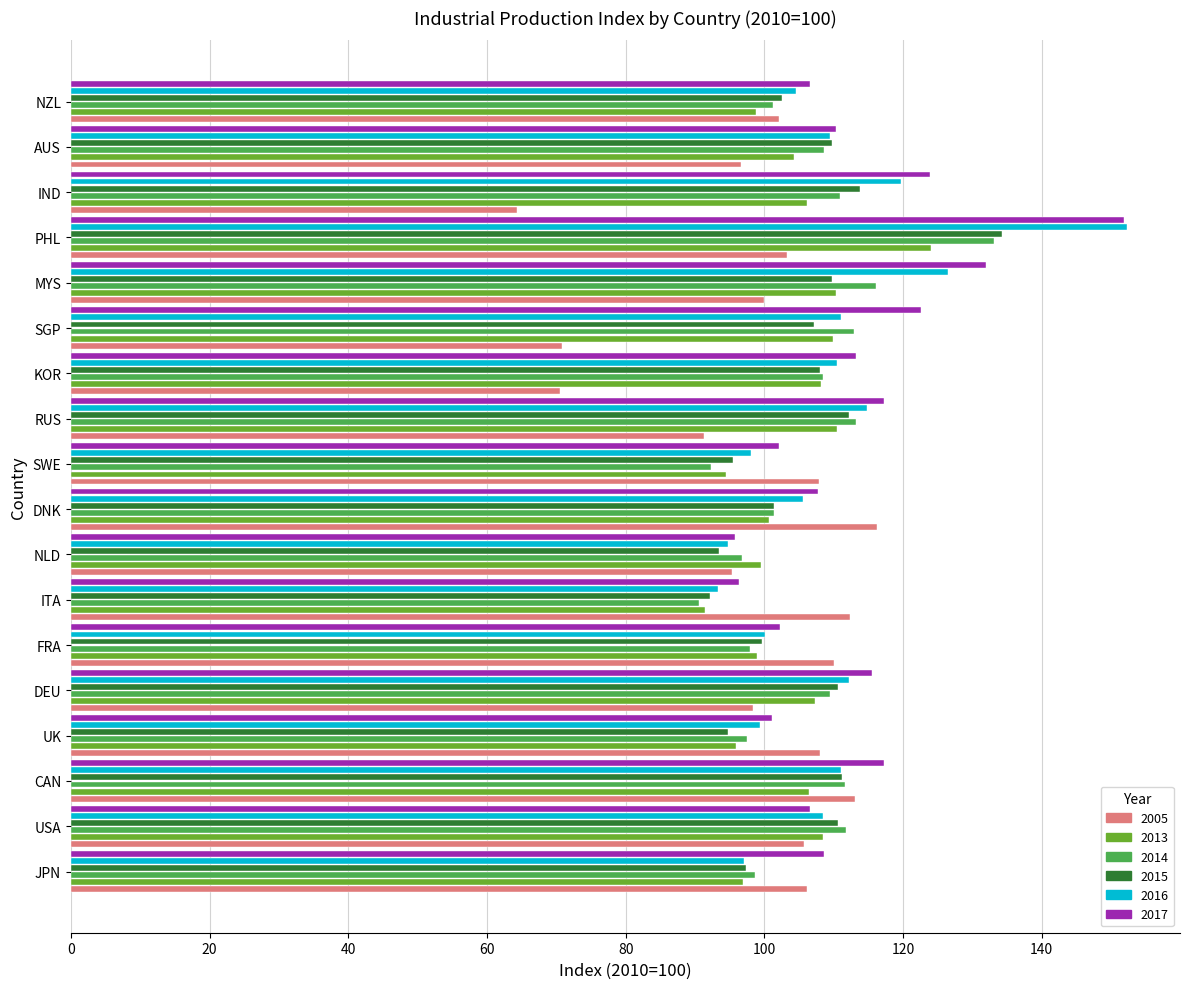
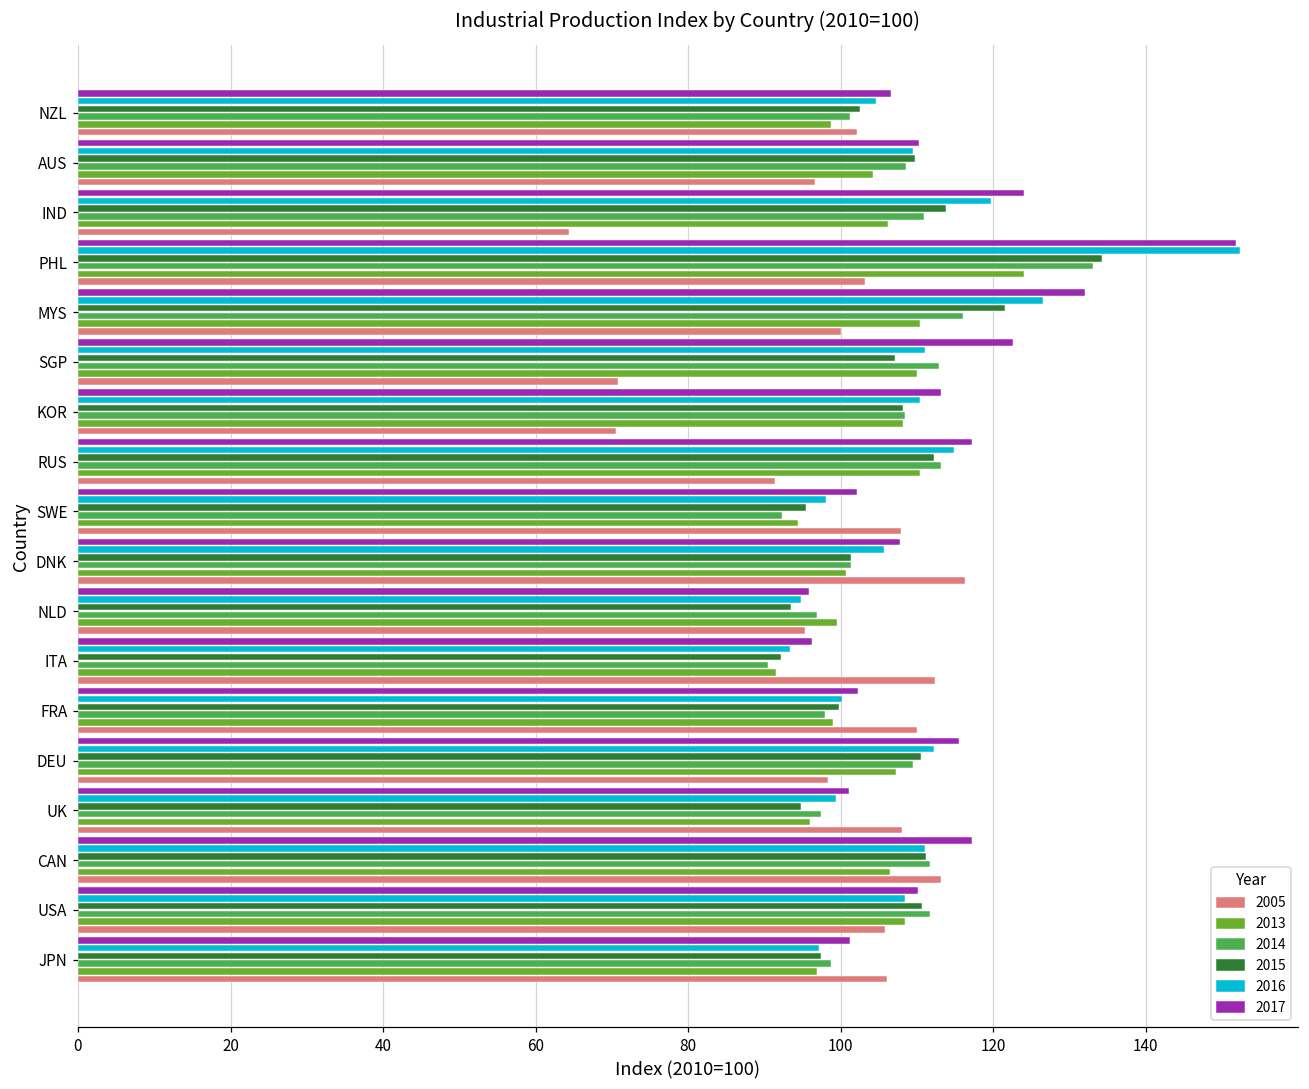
2015, MYS: 110 -> 122
2017, USA: 107 -> 110
2017, JPN: 109 -> 101
